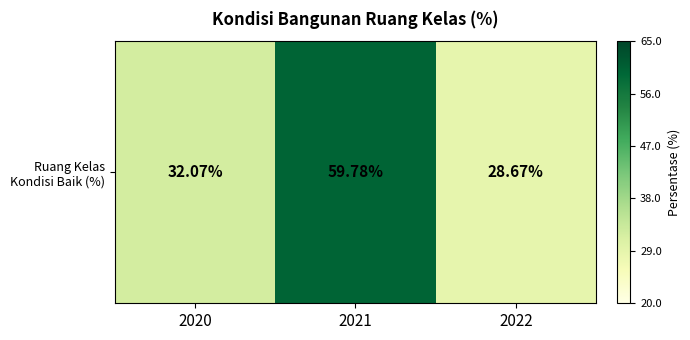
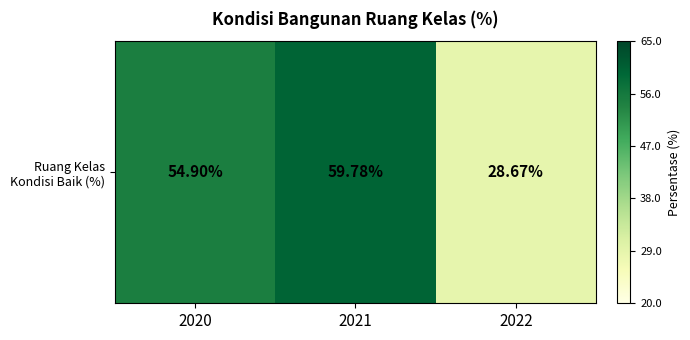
Ruang Kelas Kondisi Baik (%), 2020: 32.07% -> 54.90%
